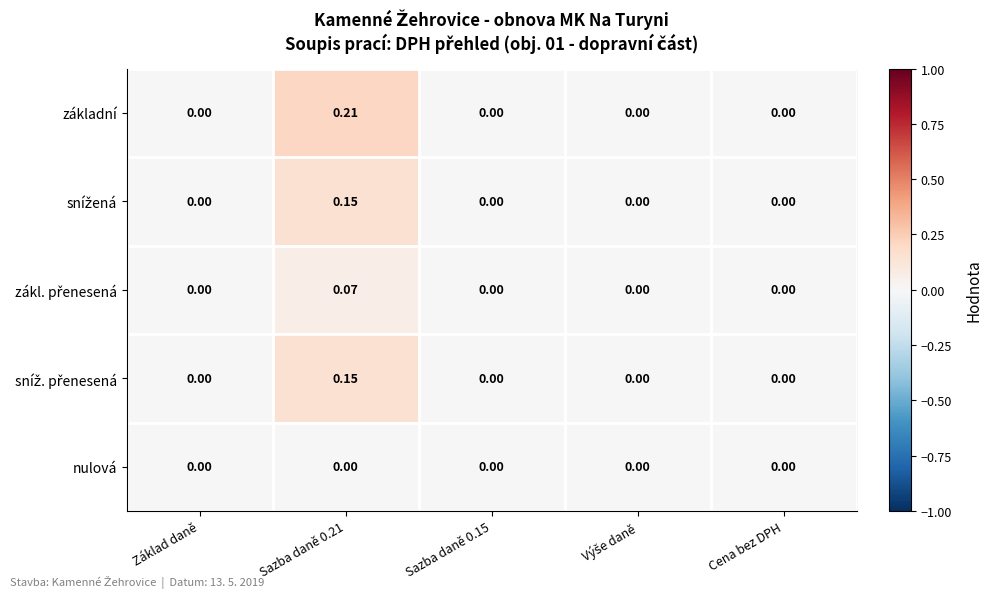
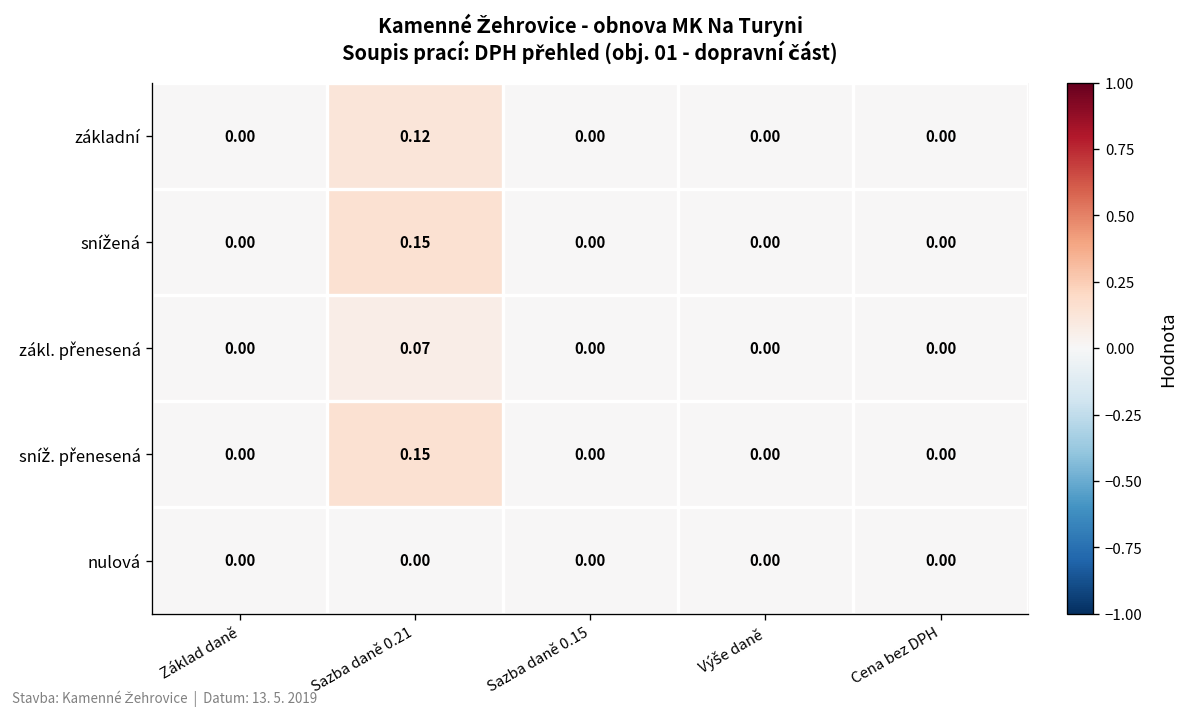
základní, Sazba daně 0.21: 0.21 -> 0.12
